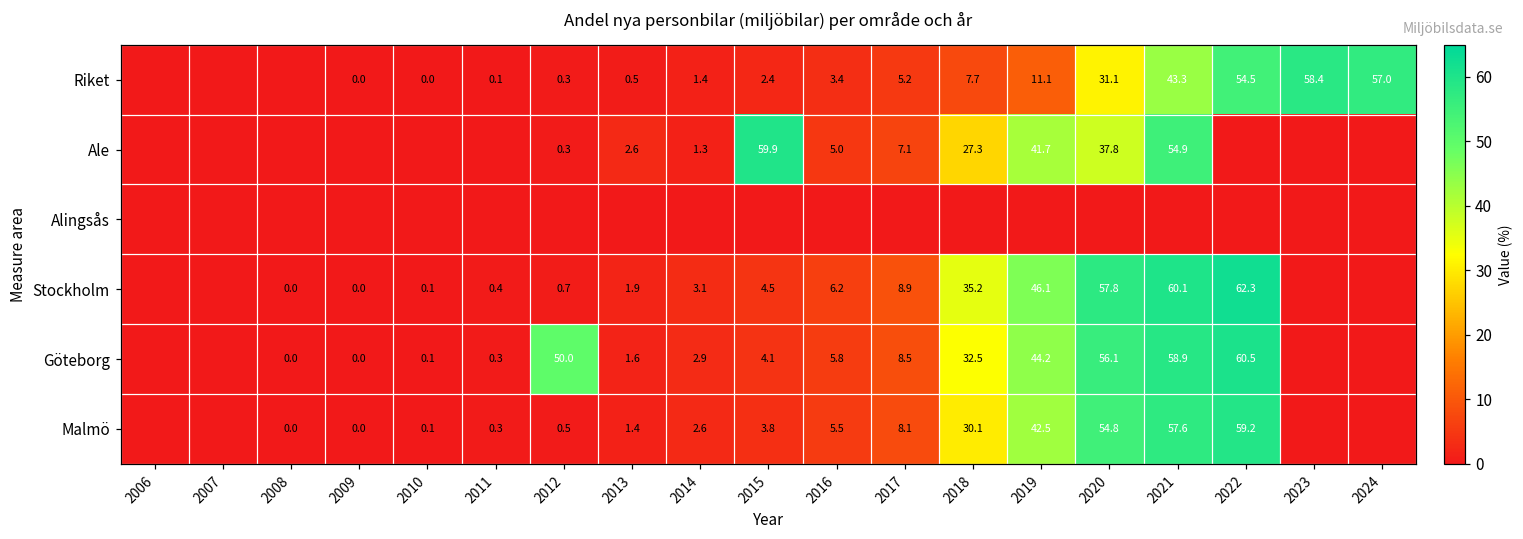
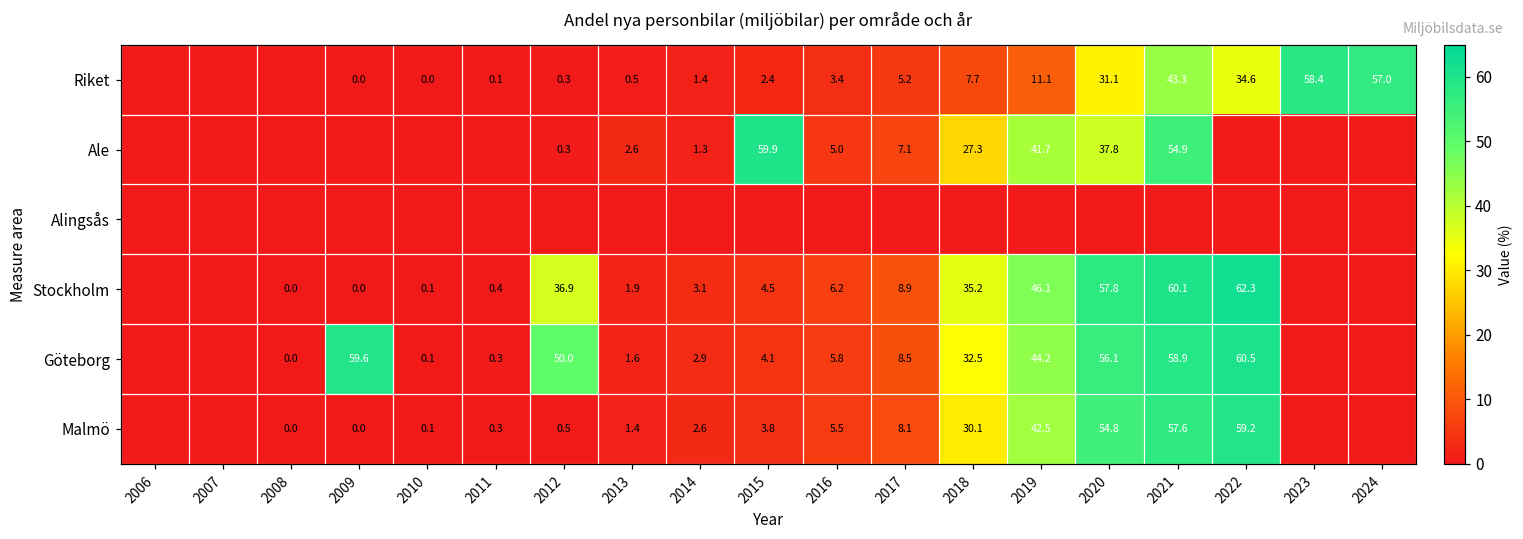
Riket, 2022: 54.5 -> 34.6
Stockholm, 2012: 0.7 -> 36.9
Göteborg, 2009: 0.0 -> 59.6
